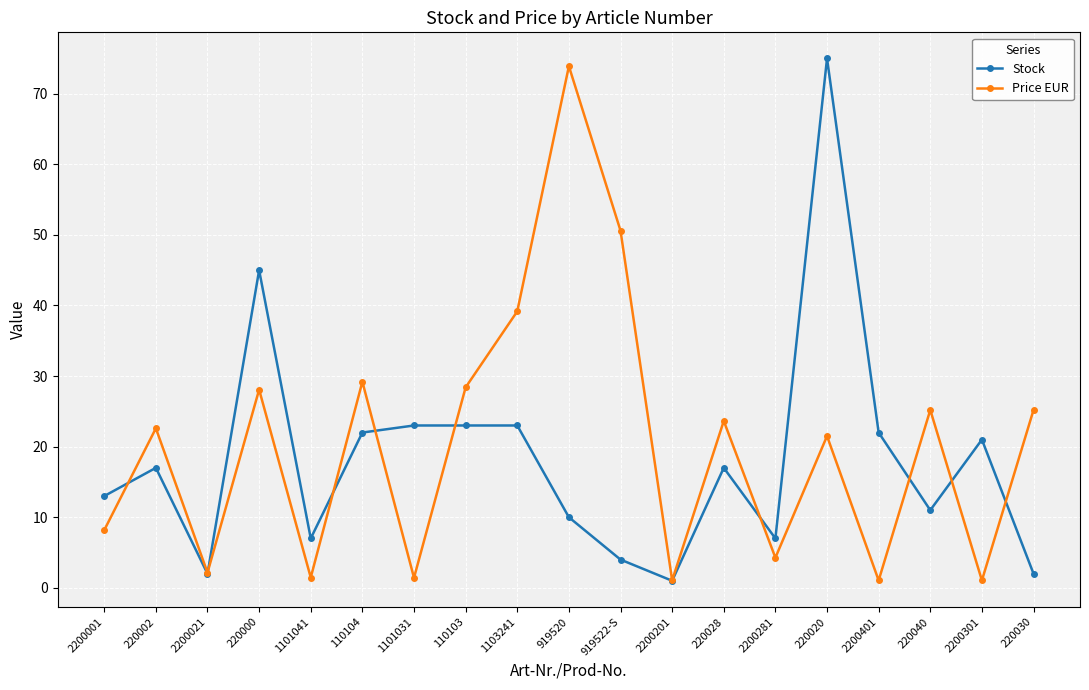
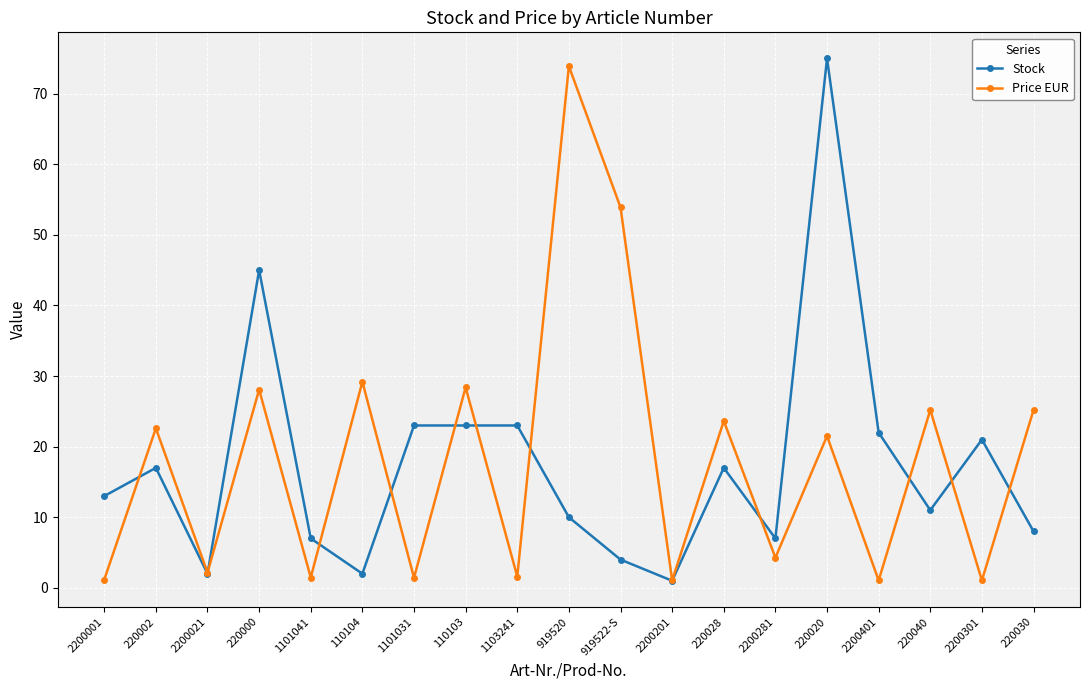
Price EUR, 2200001: 8 -> 1
Stock, 110104: 22 -> 2
Price EUR, 1103241: 39 -> 2
Price EUR, 919522-S: 51 -> 54
Stock, 220030: 2 -> 8
